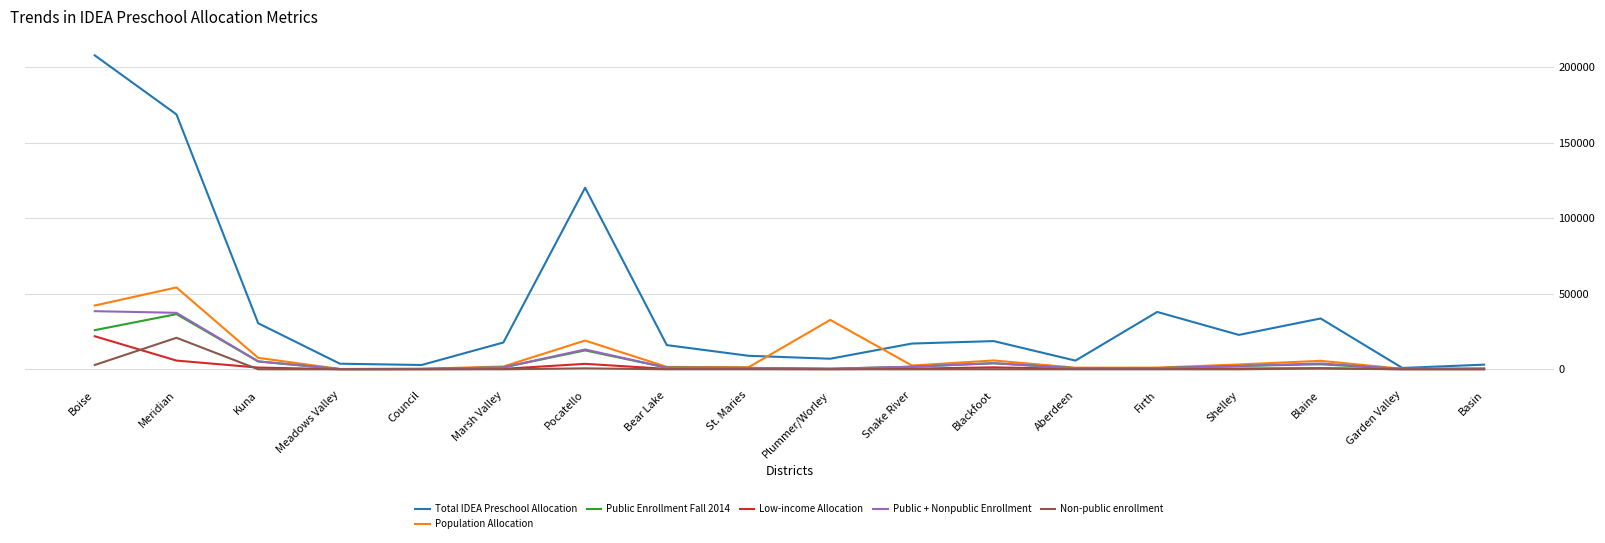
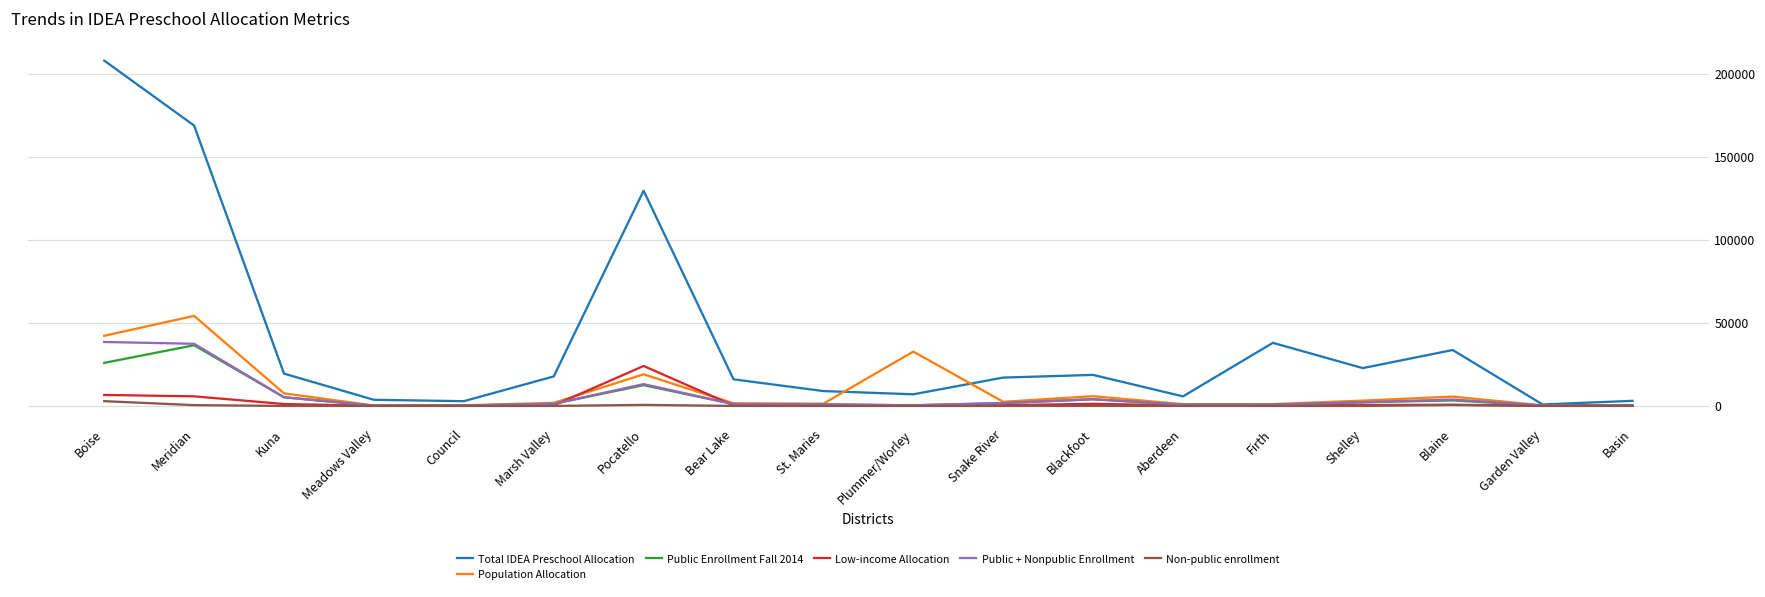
Low-income Allocation, Boise: 22000 -> 7000
Non-public enrollment, Meridian: 21000 -> 0
Total IDEA Preschool Allocation, Kuna: 30000 -> 19000
Total IDEA Preschool Allocation, Pocatello: 120000 -> 130000
Low-income Allocation, Pocatello: 4000 -> 24000
